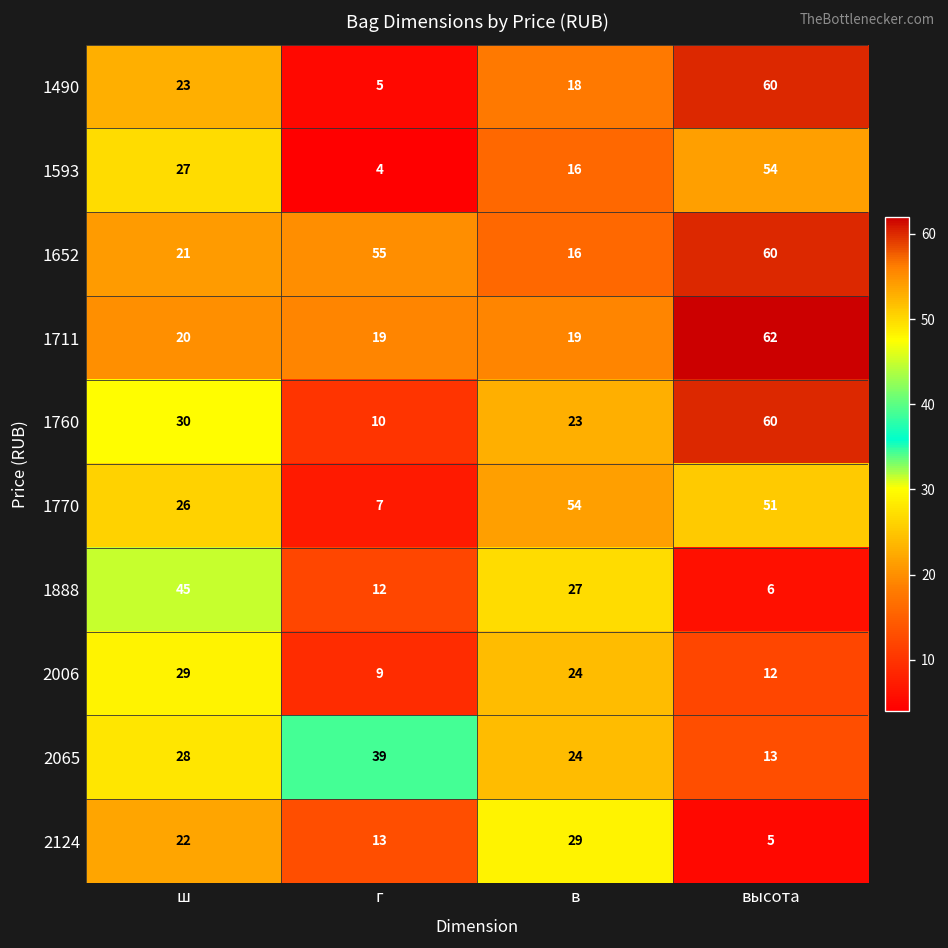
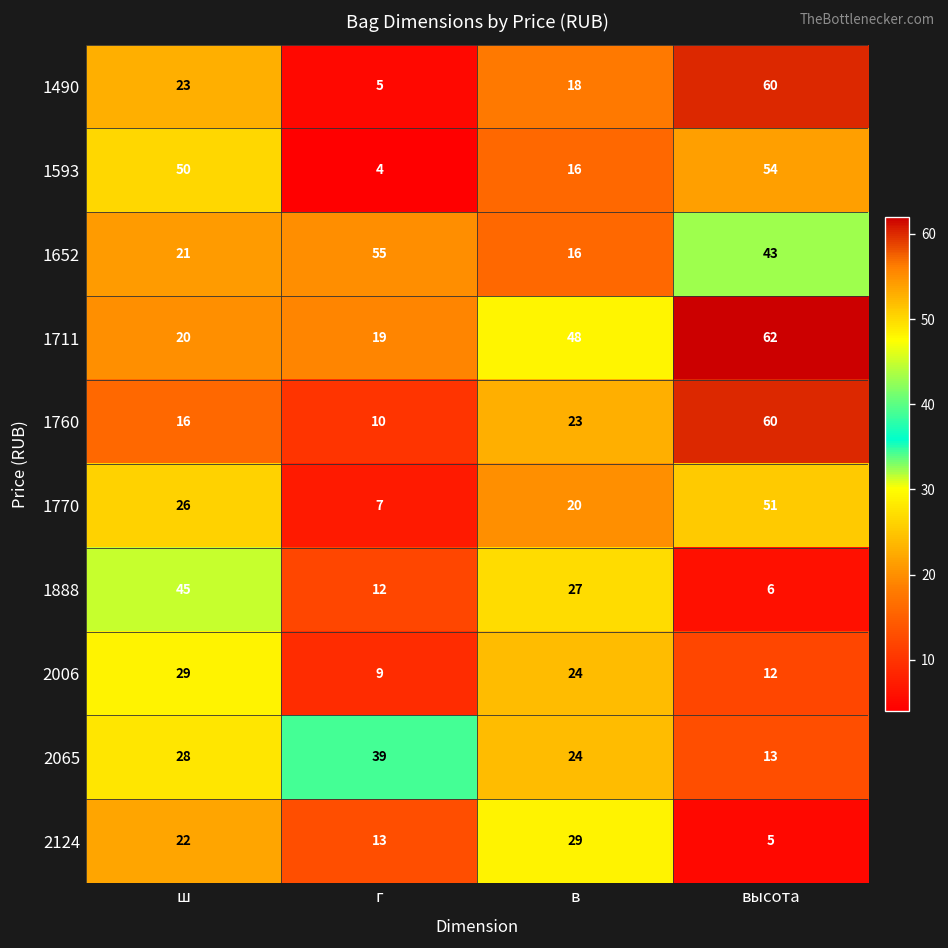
1593, ш: 27 -> 50
1652, высота: 60 -> 43
1711, в: 19 -> 48
1760, ш: 30 -> 16
1770, в: 54 -> 20
